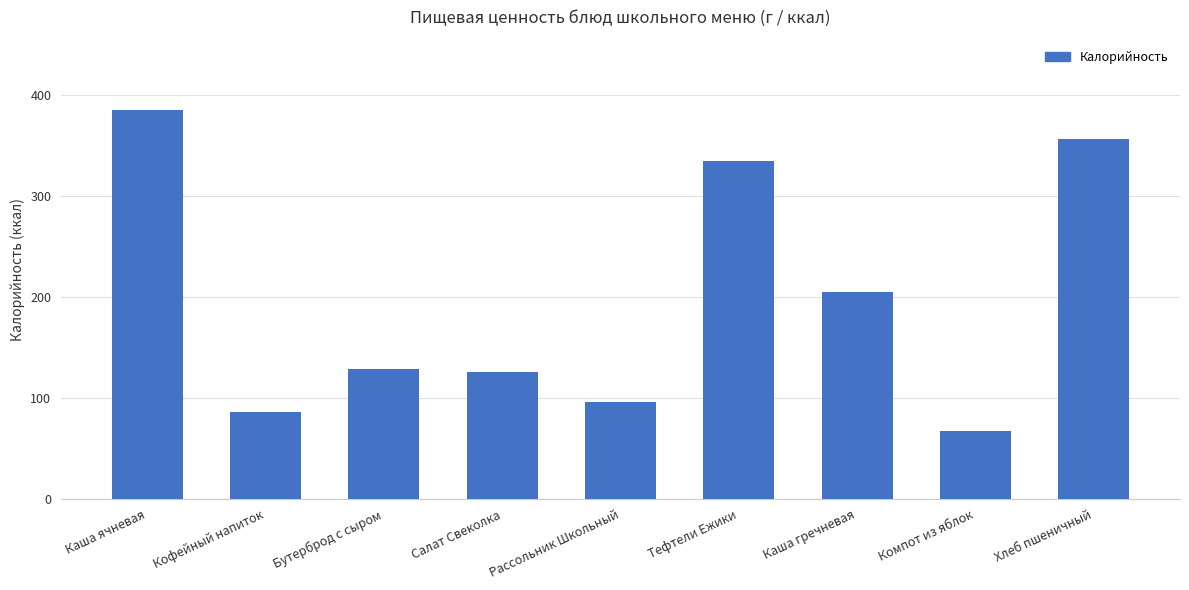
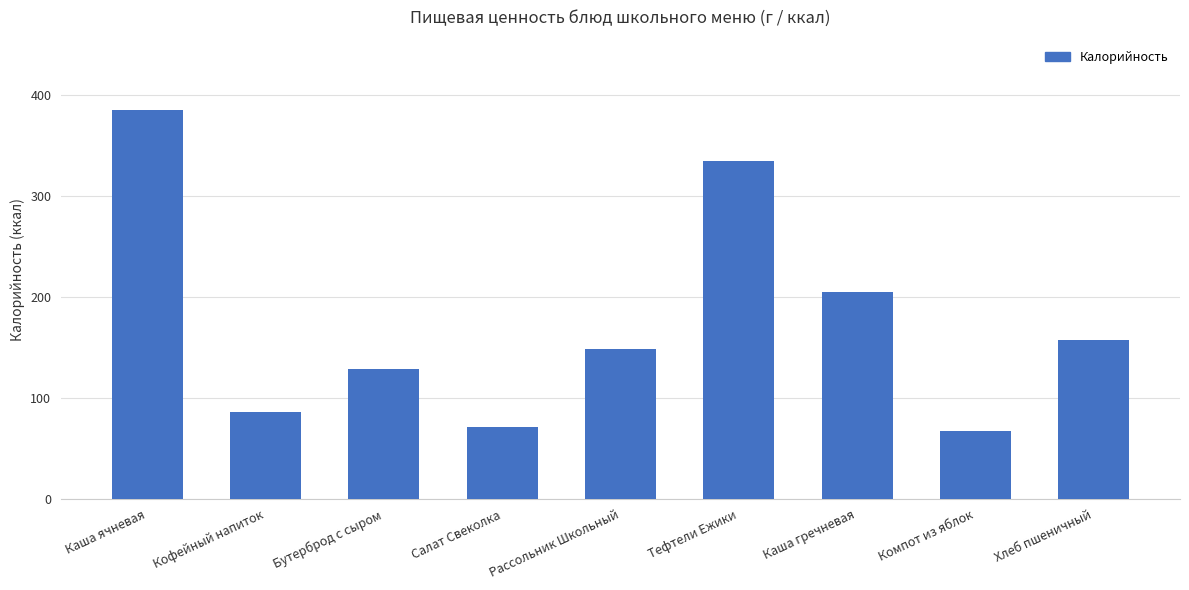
Салат Свеколка: 125 -> 71
Рассольник Школьный: 96 -> 148
Хлеб пшеничный: 357 -> 158
